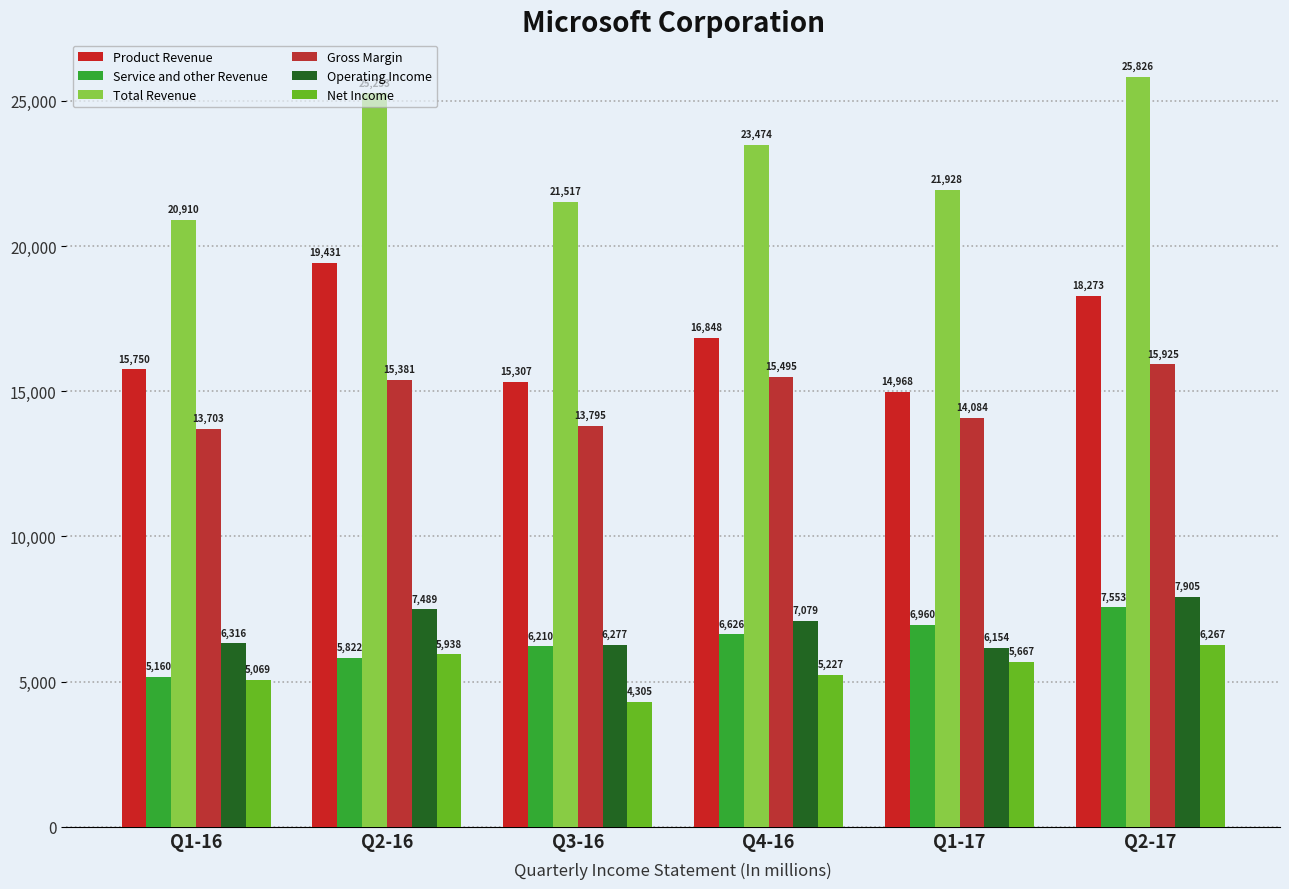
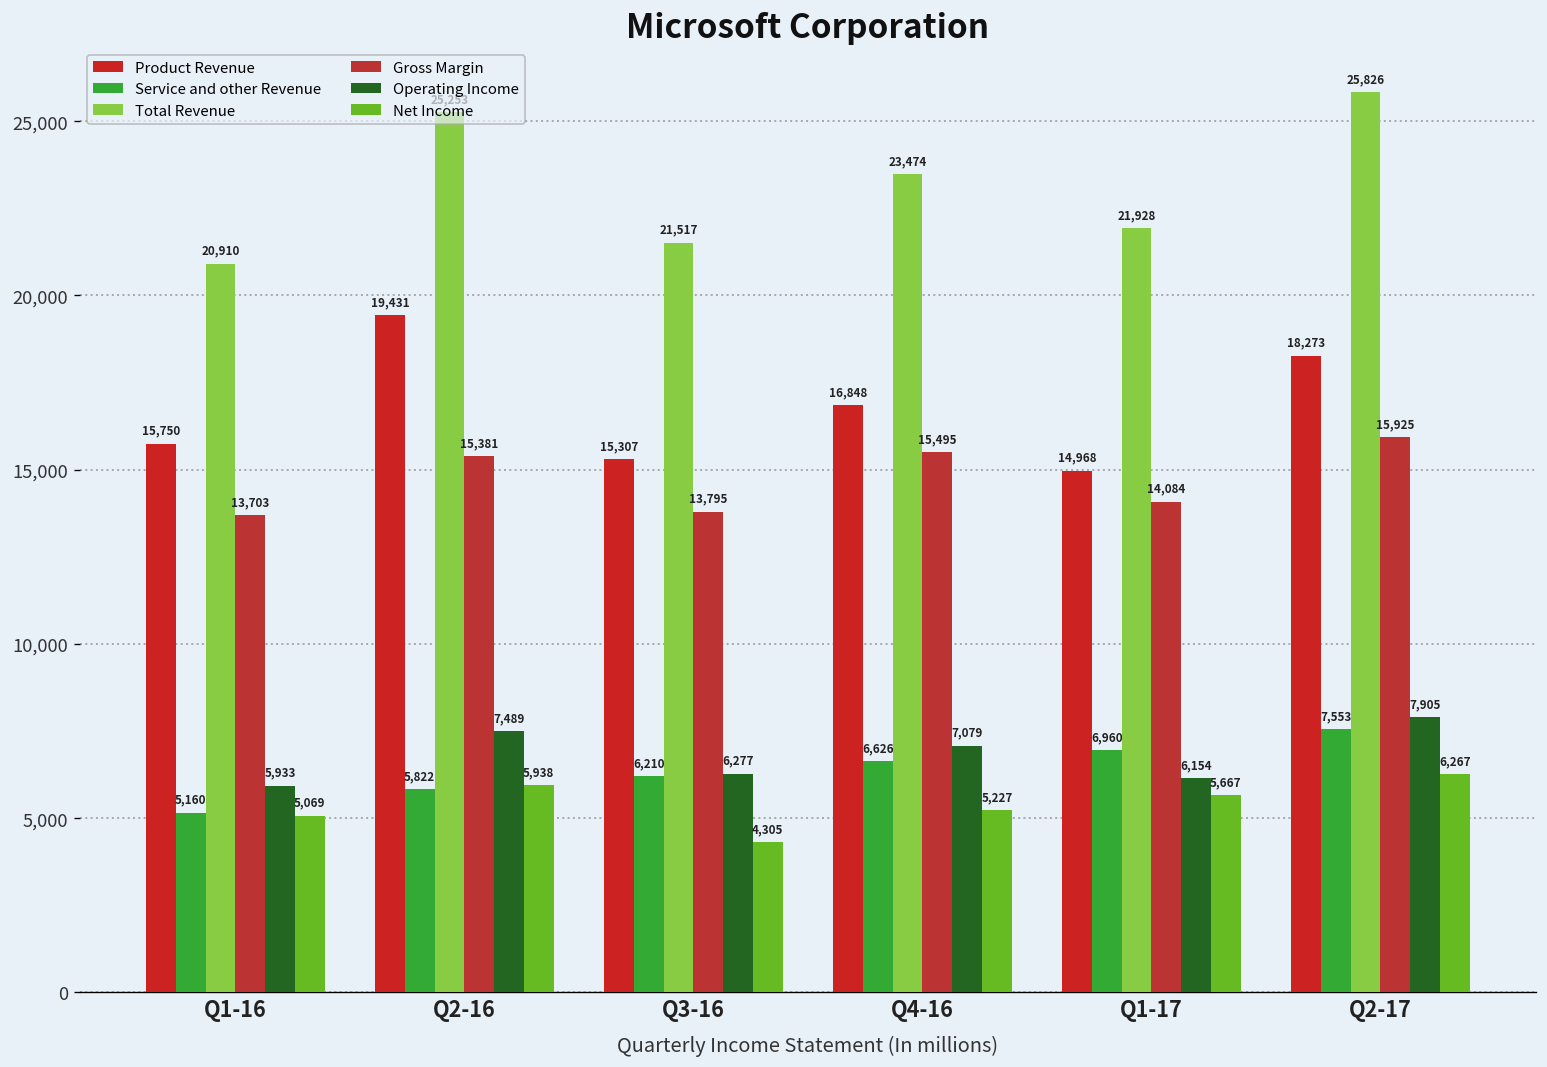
Operating Income, Q1-16: 6,316 -> 5,933
